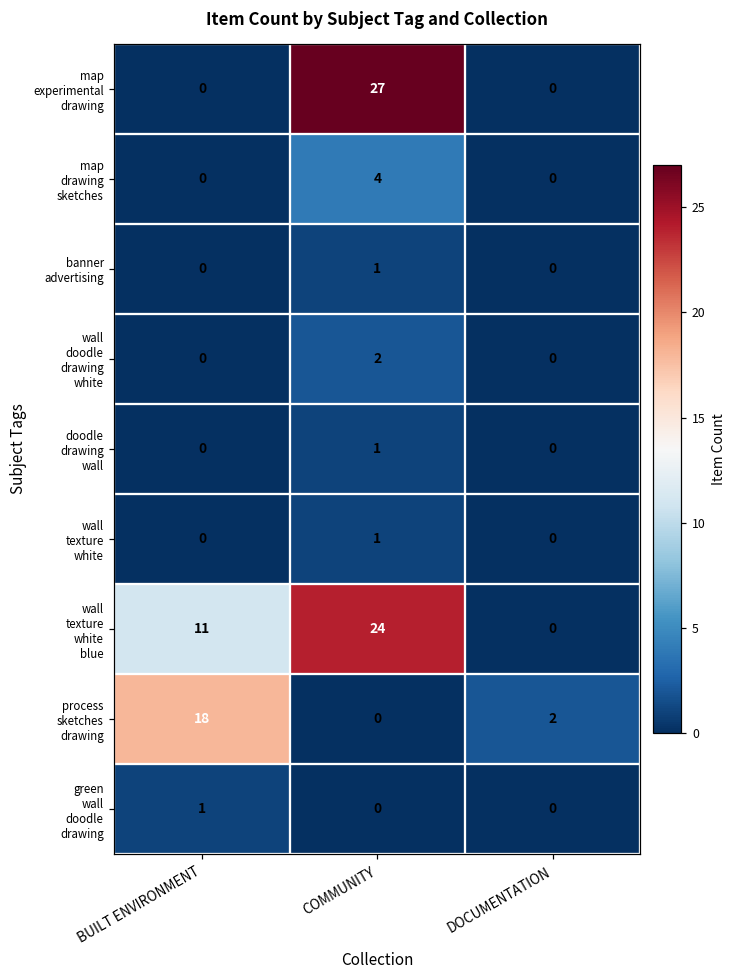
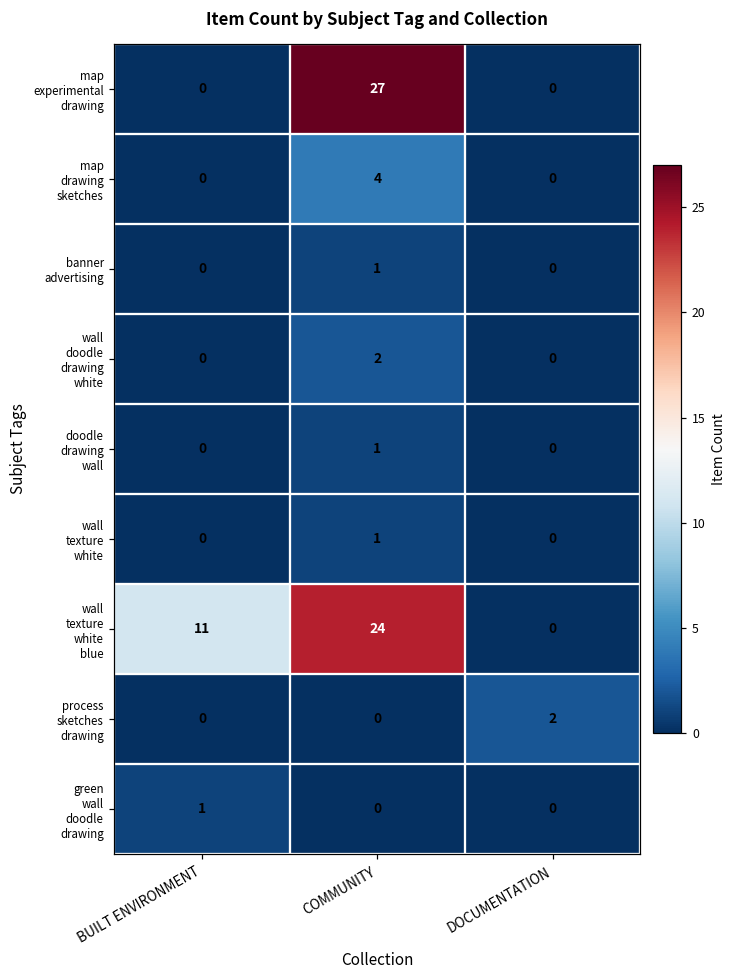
process sketches drawing, BUILT ENVIRONMENT: 18 -> 0
